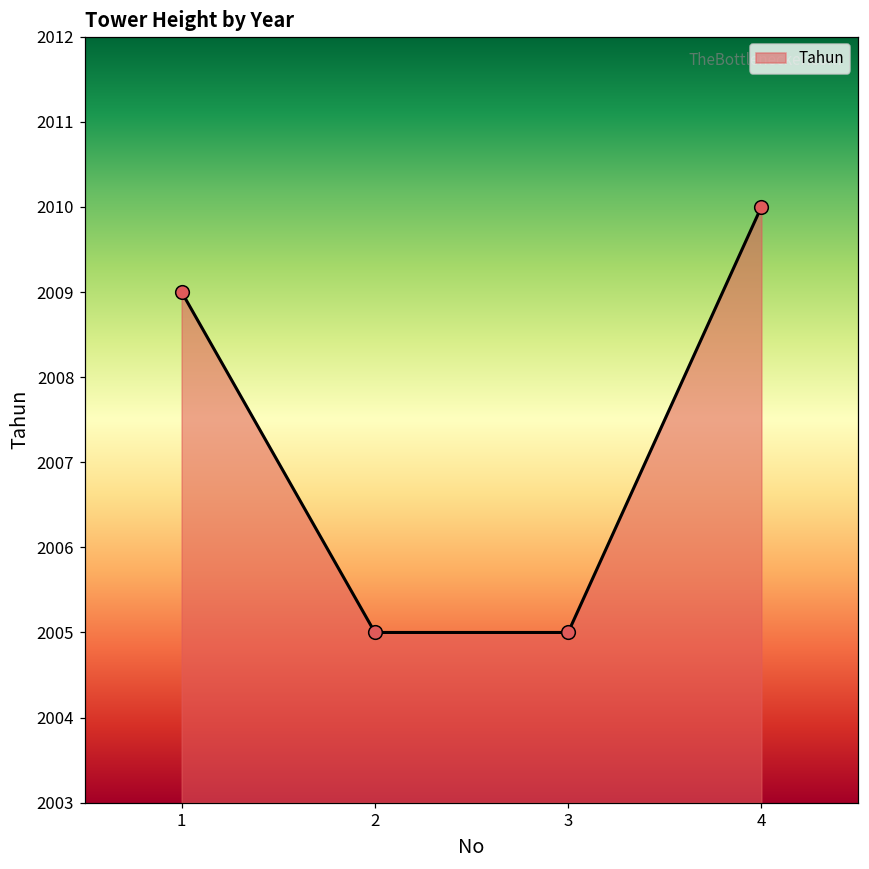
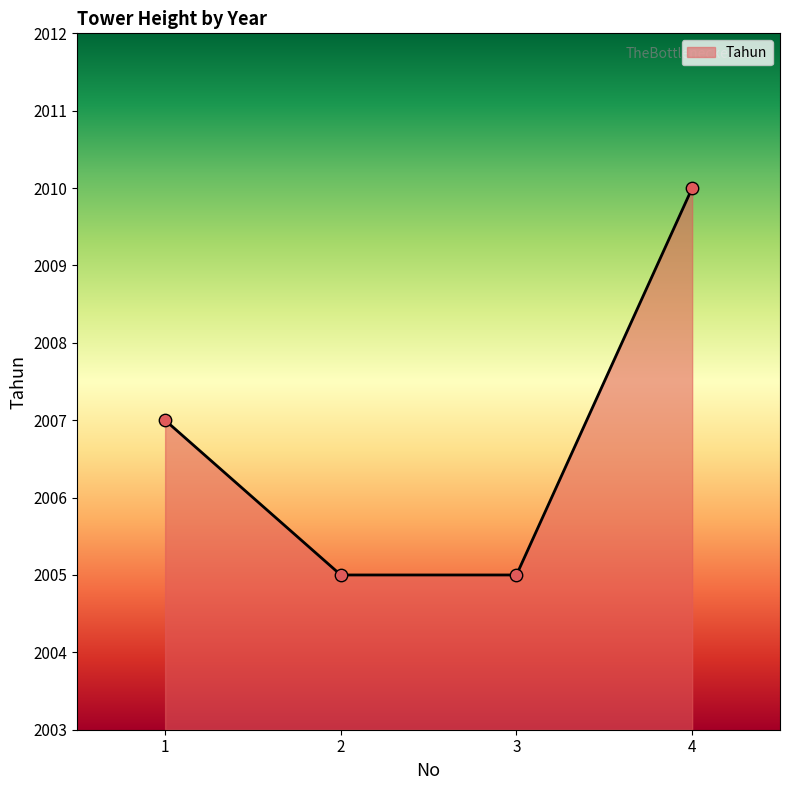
1: 2009 -> 2007
